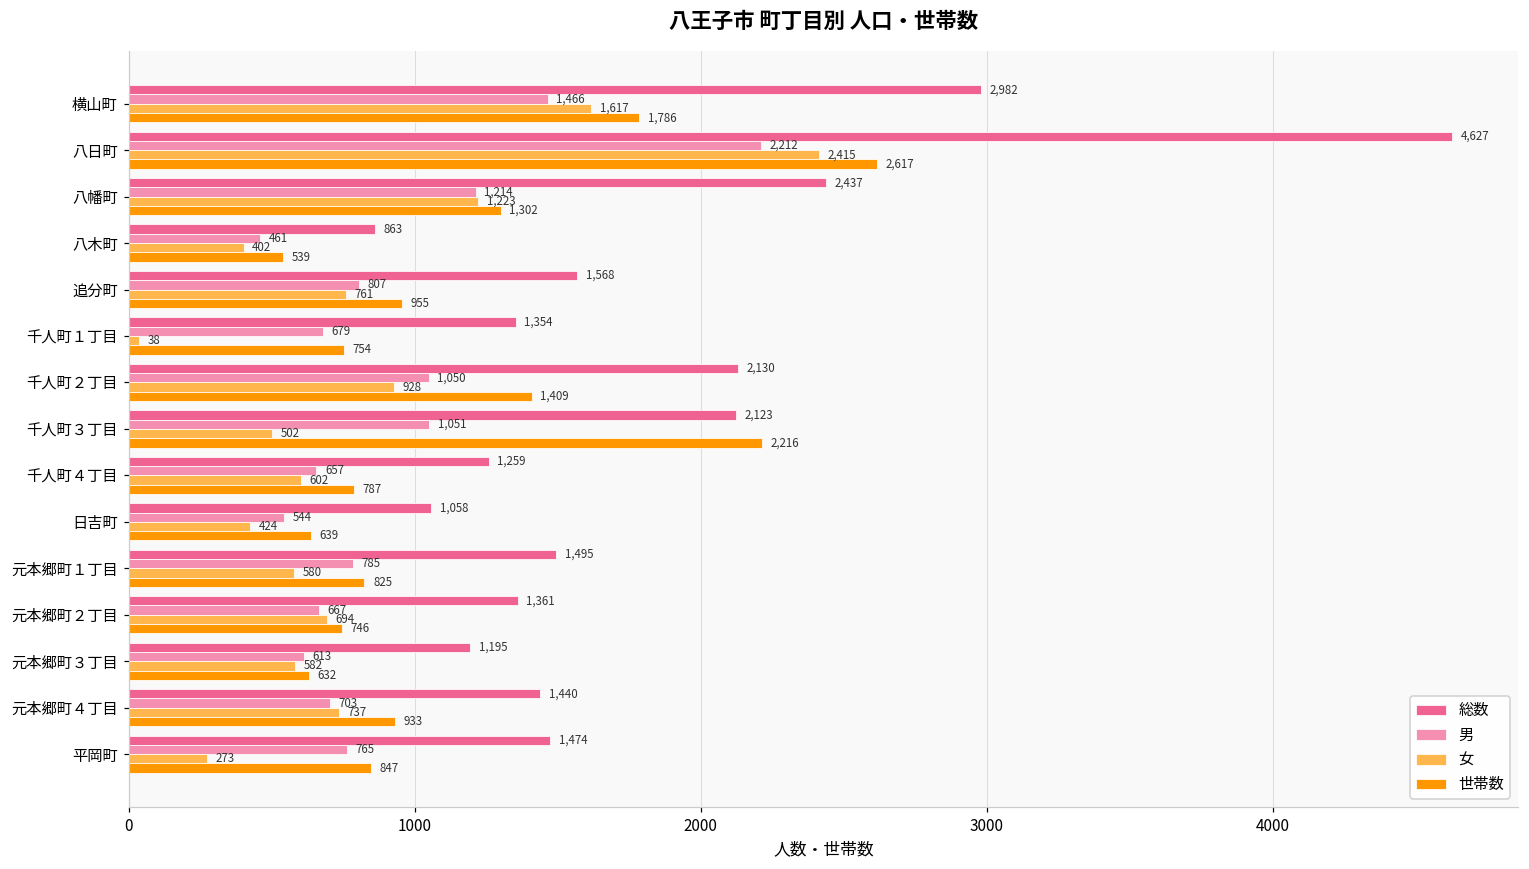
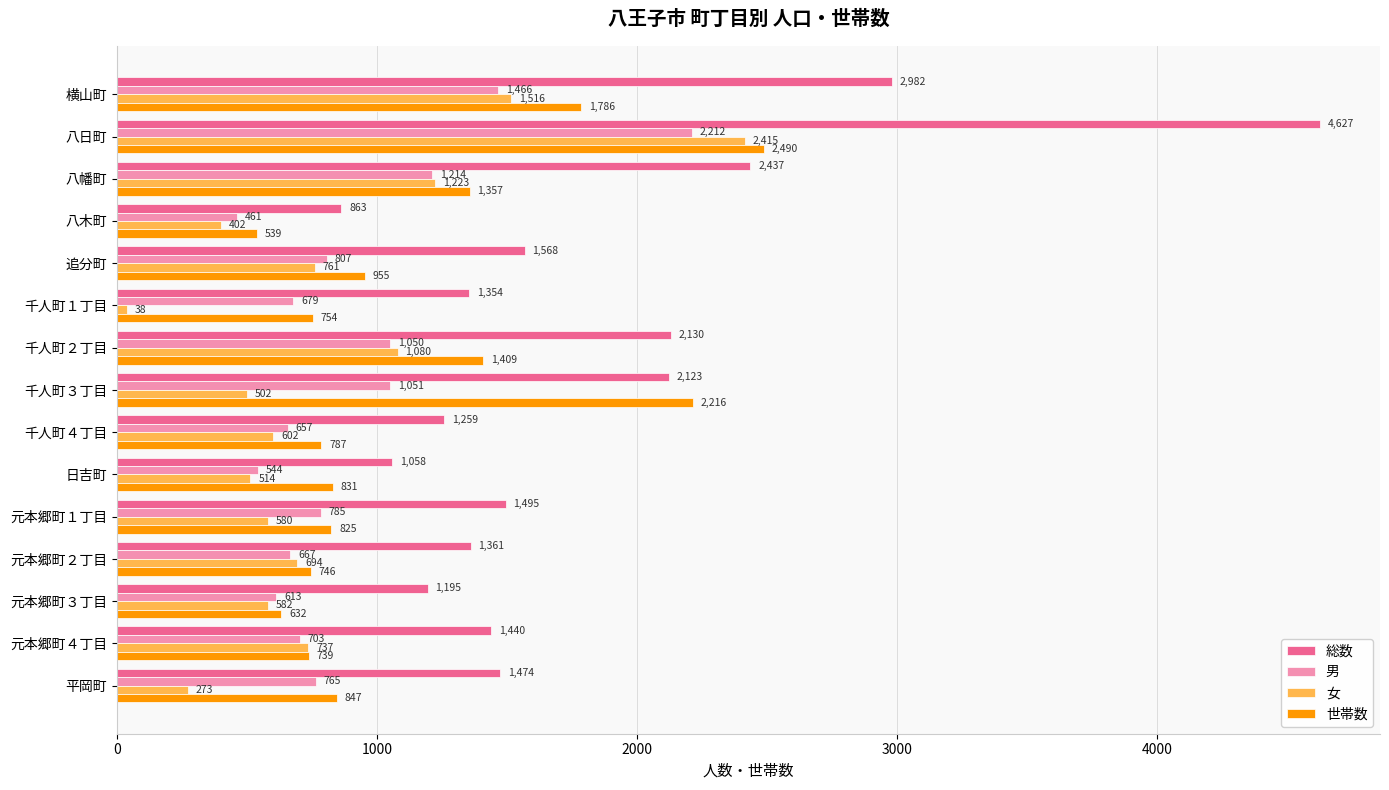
女, 横山町: 1,617 -> 1,516
世帯数, 八日町: 2,617 -> 2,490
世帯数, 八幡町: 1,302 -> 1,357
女, 千人町２丁目: 928 -> 1,080
女, 日吉町: 424 -> 514
世帯数, 日吉町: 639 -> 831
世帯数, 元本郷町４丁目: 933 -> 739
